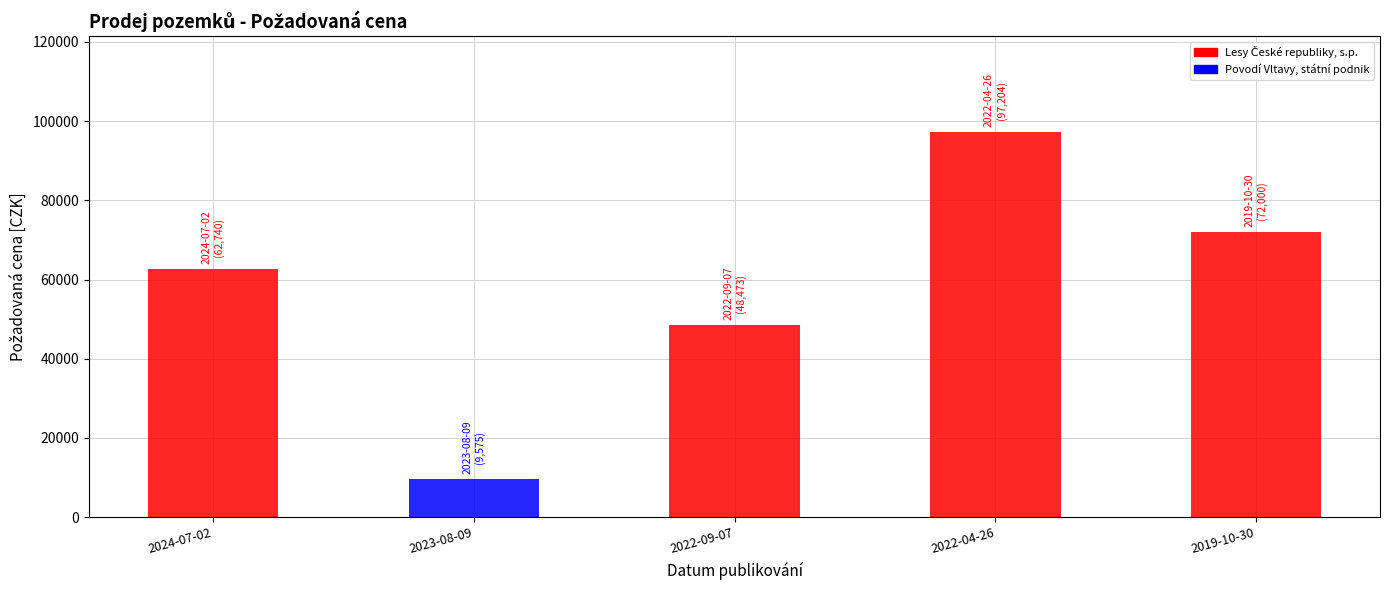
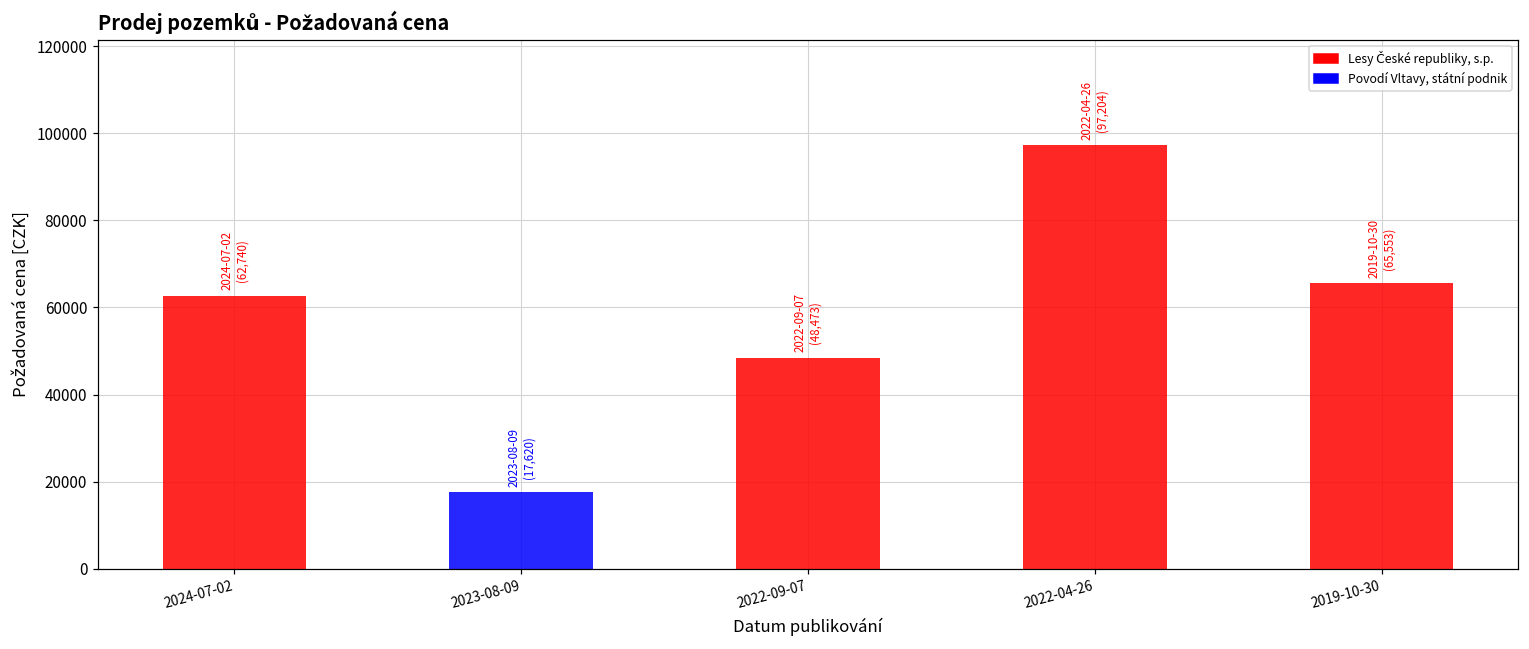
2023-08-09: (9,575) -> (17,620)
2019-10-30: (72,000) -> (65,553)
